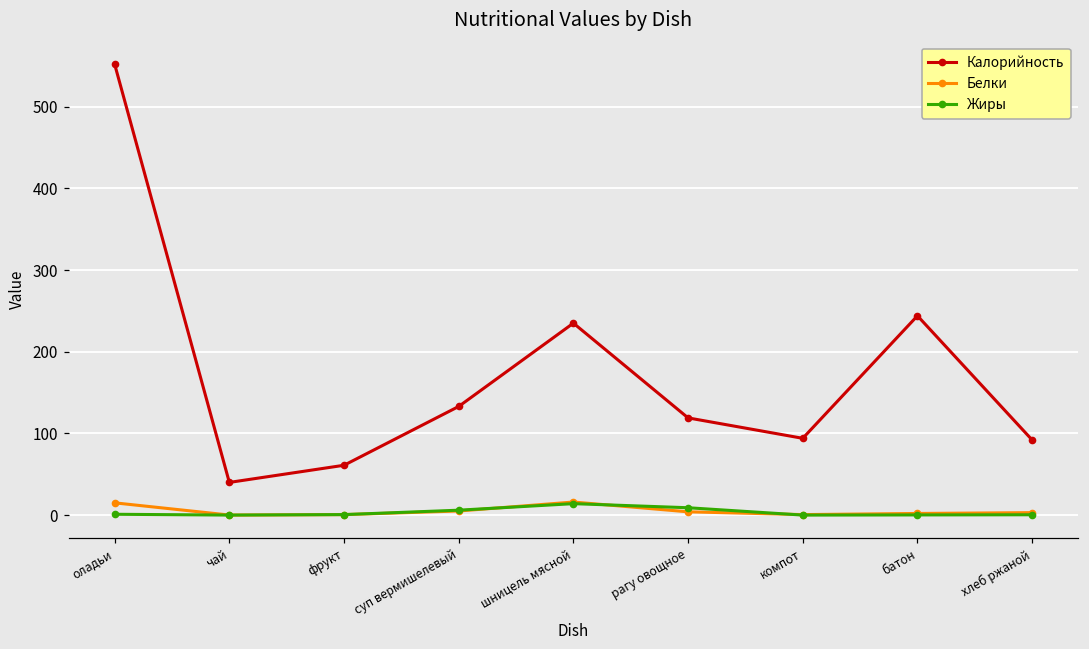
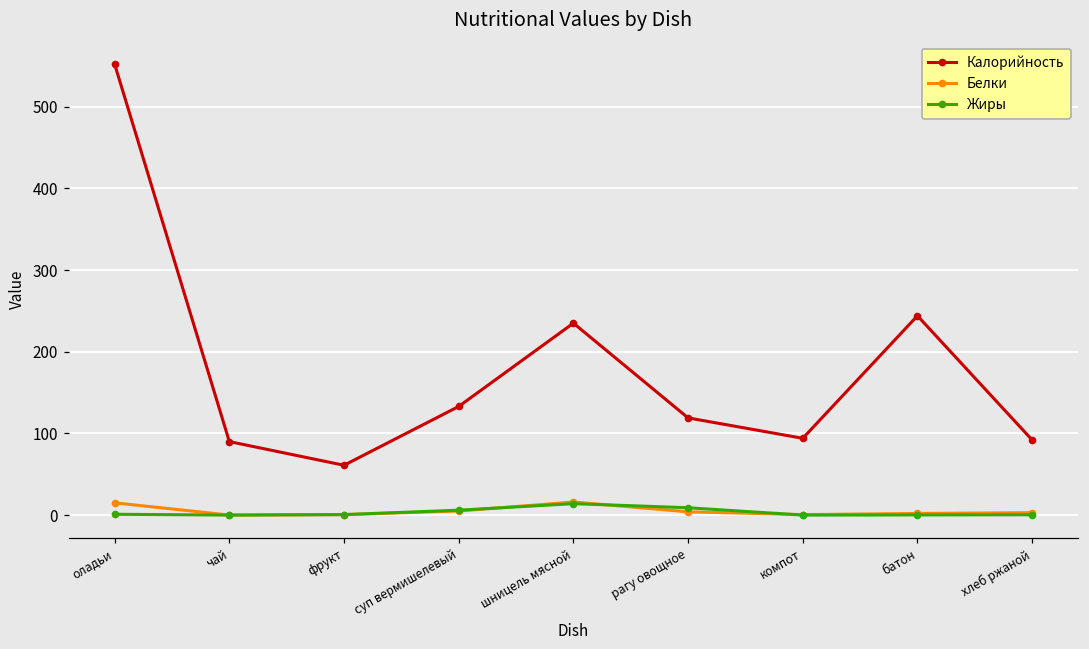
Калорийность, чай: 40 -> 90
